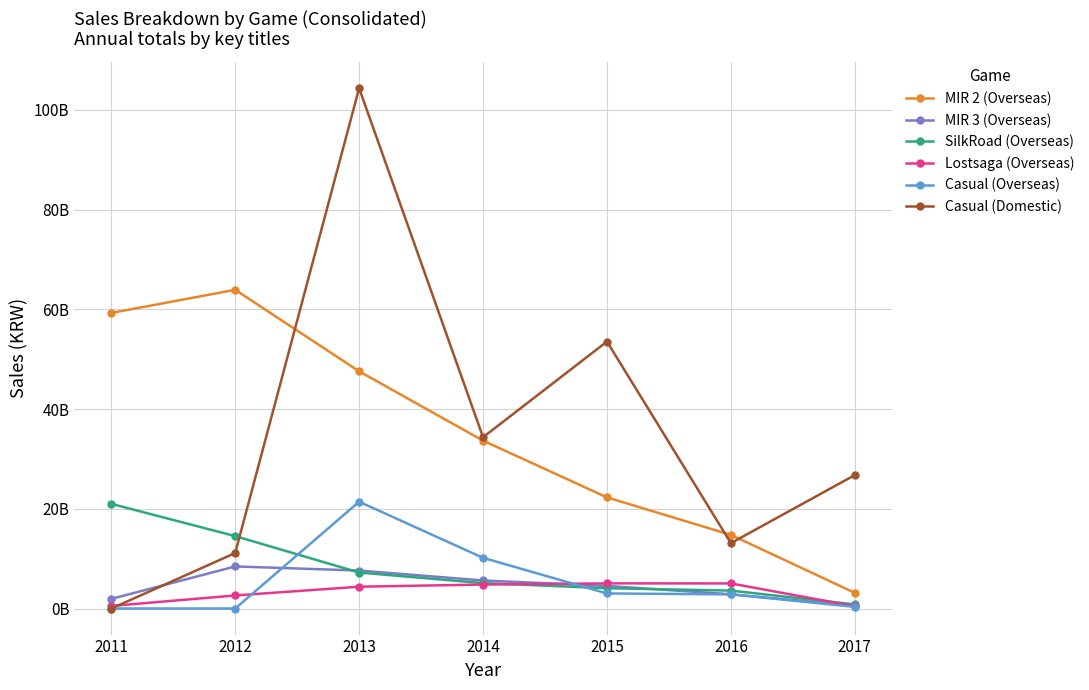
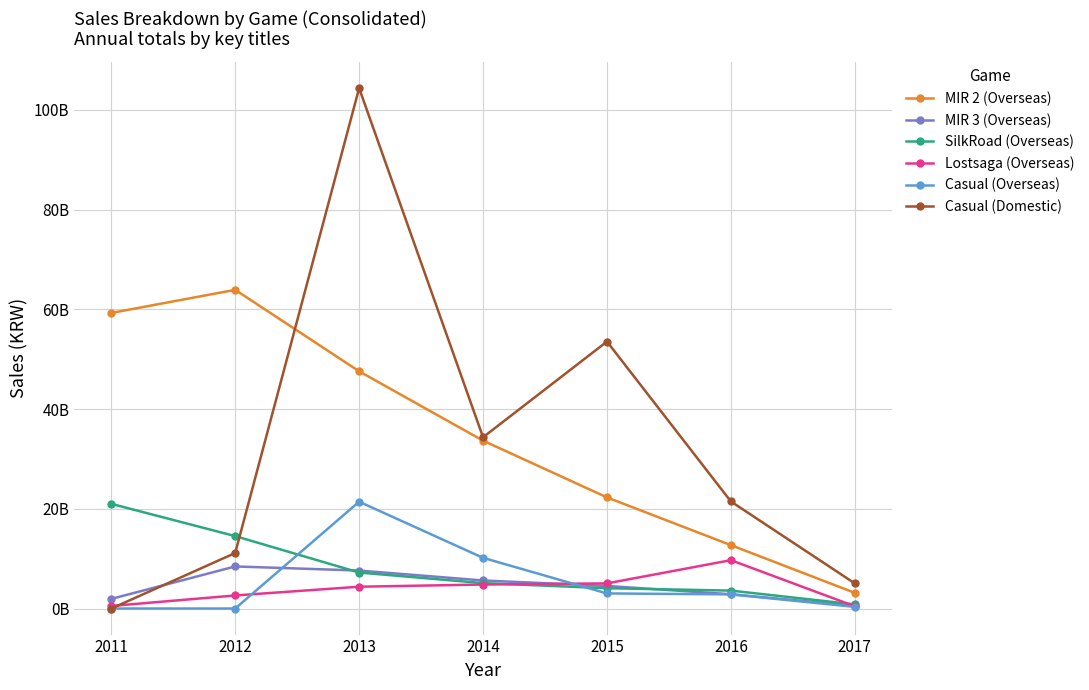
MIR 2 (Overseas), 2016: 15000000000 -> 13000000000
Lostsaga (Overseas), 2016: 5000000000 -> 10000000000
Casual (Domestic), 2016: 13000000000 -> 21000000000
Casual (Domestic), 2017: 27000000000 -> 5000000000
